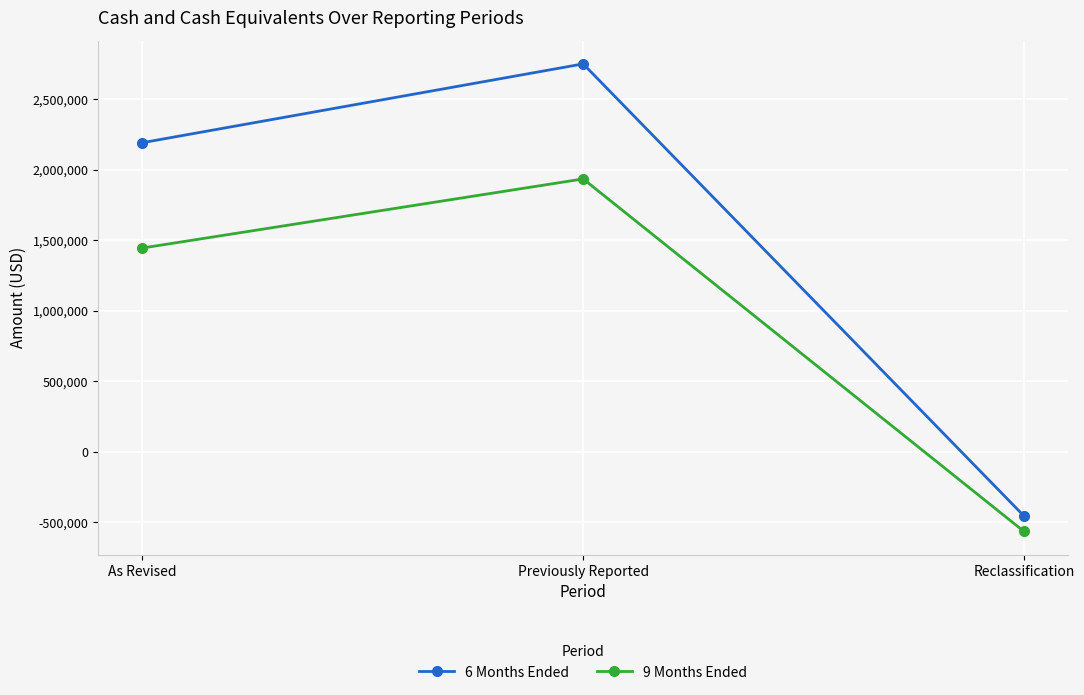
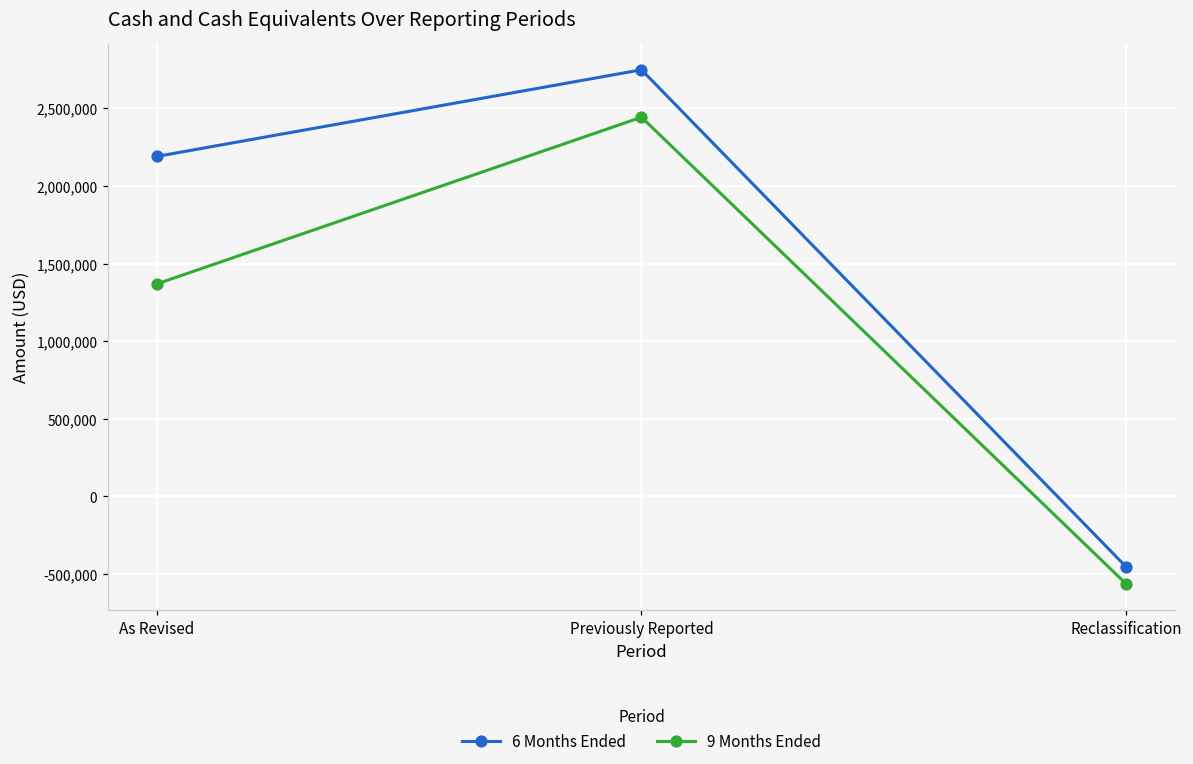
9 Months Ended, As Revised: 1,440,000 -> 1,370,000
9 Months Ended, Previously Reported: 1,930,000 -> 2,440,000
